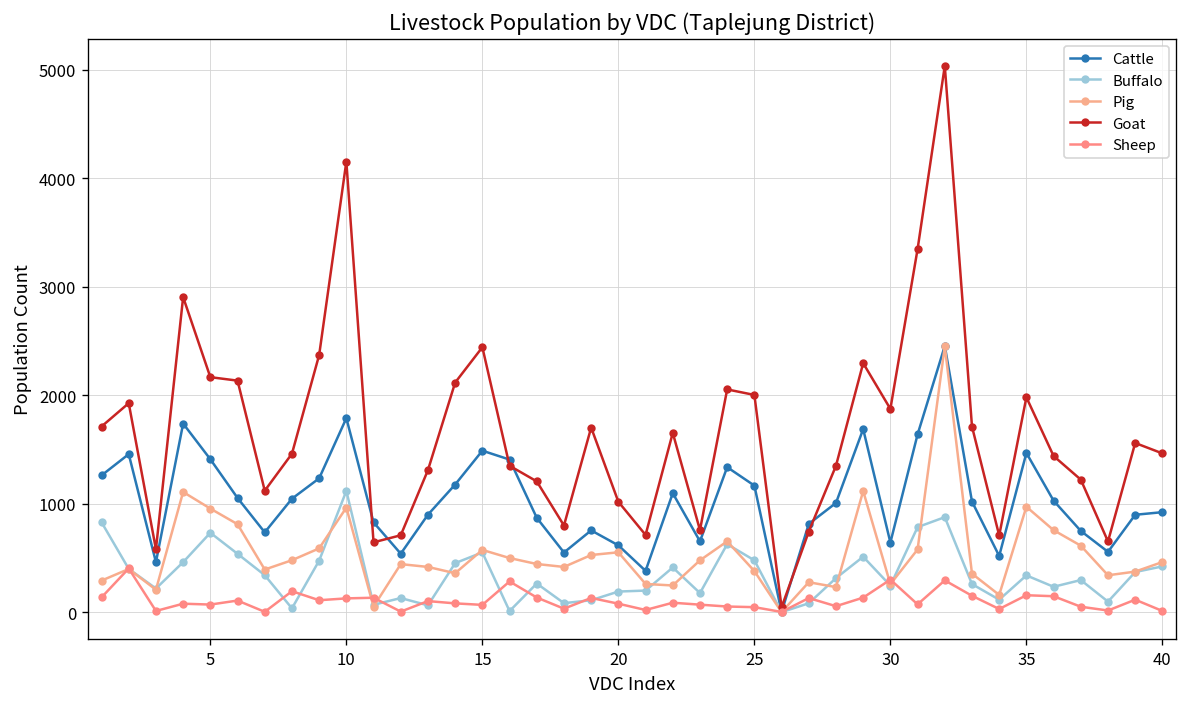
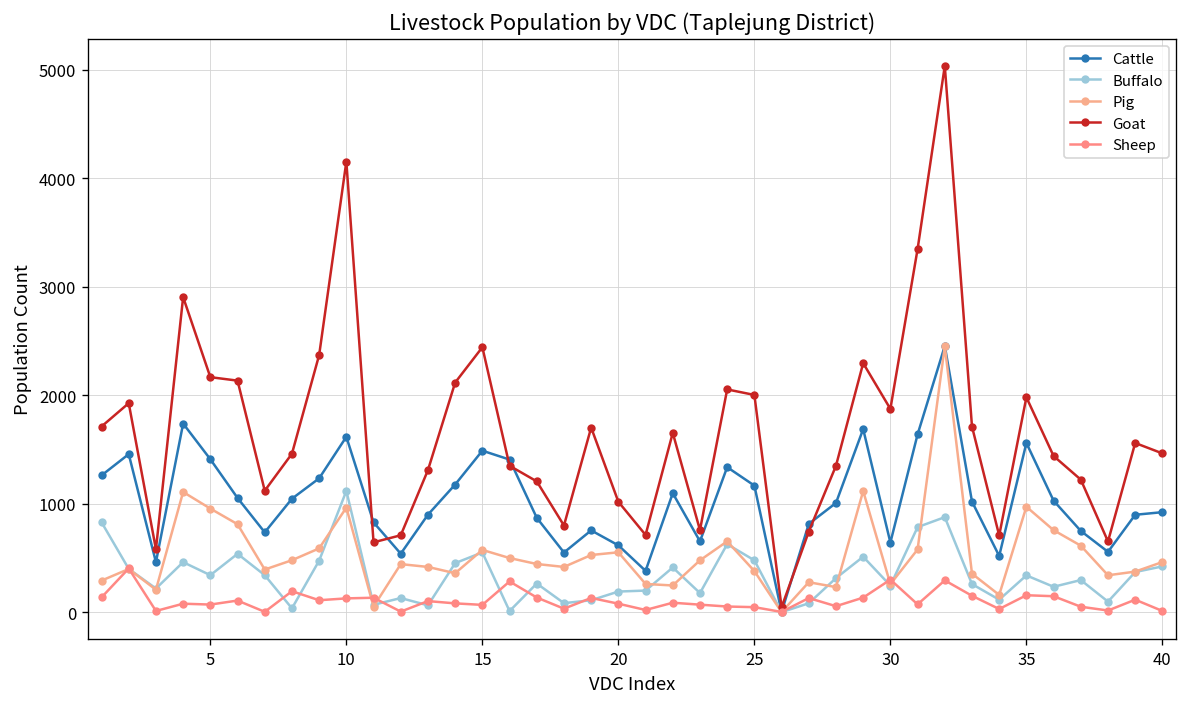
Buffalo, 5: 700 -> 300
Cattle, 10: 1800 -> 1600
Cattle, 35: 1500 -> 1600
